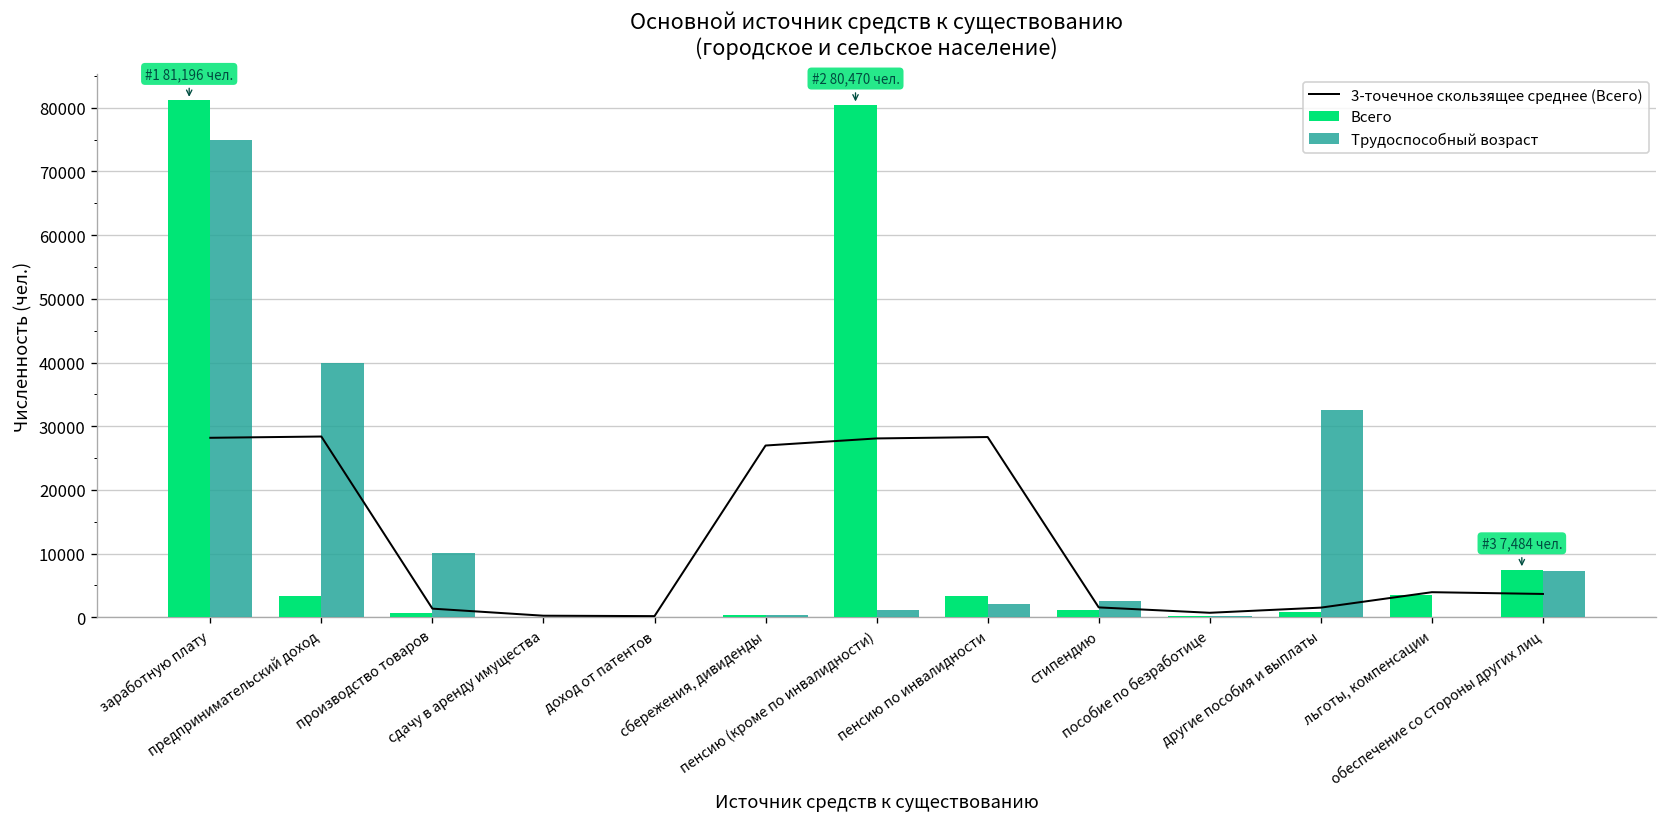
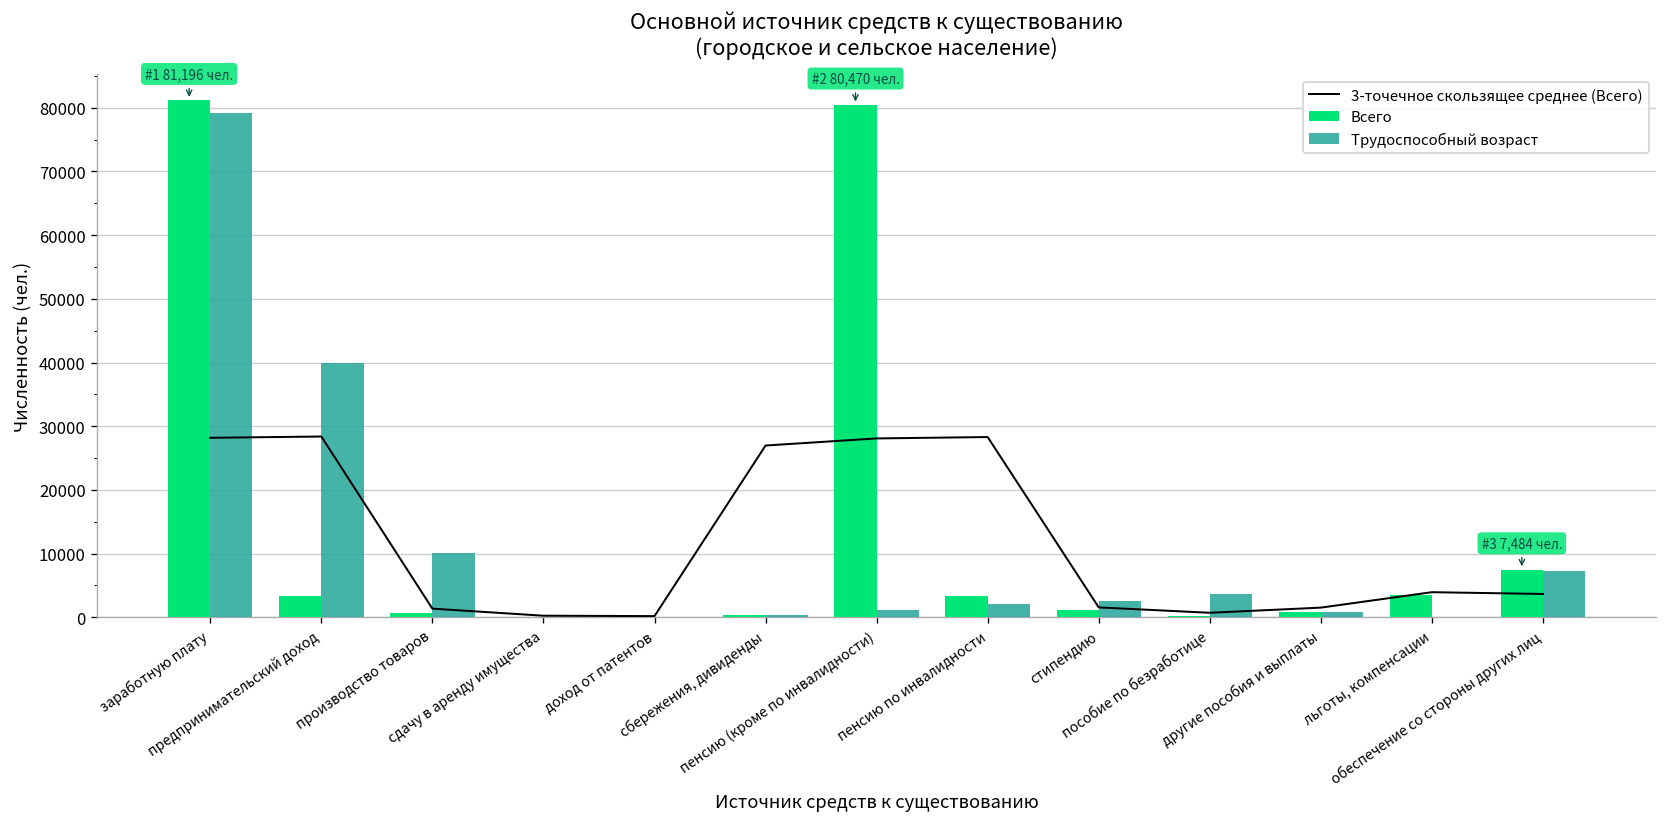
Трудоспособный возраст, заработную плату: 75000 -> 79000
Трудоспособный возраст, пособие по безработице: 0 -> 4000
Трудоспособный возраст, другие пособия и выплаты: 33000 -> 1000
